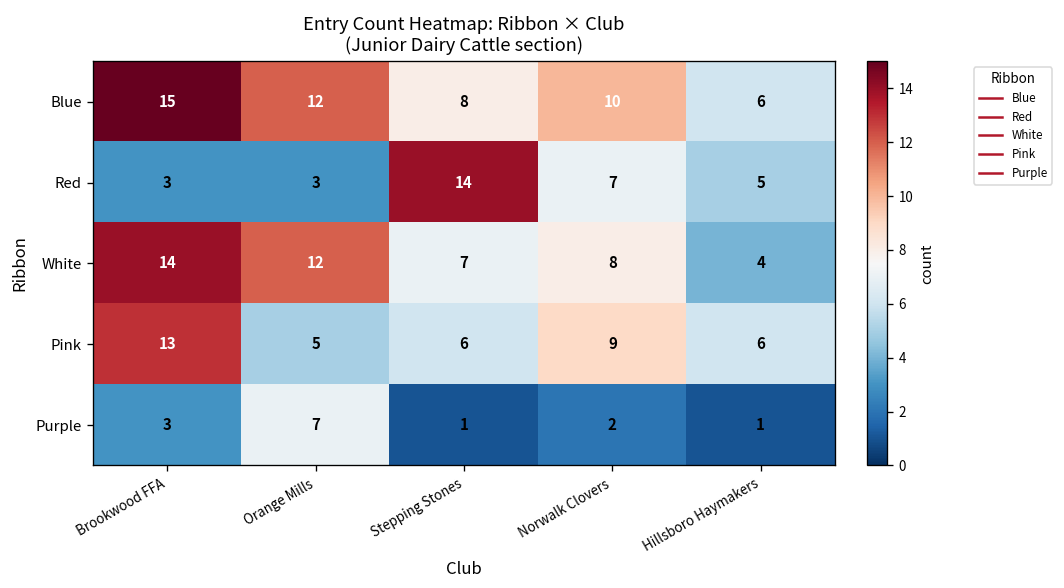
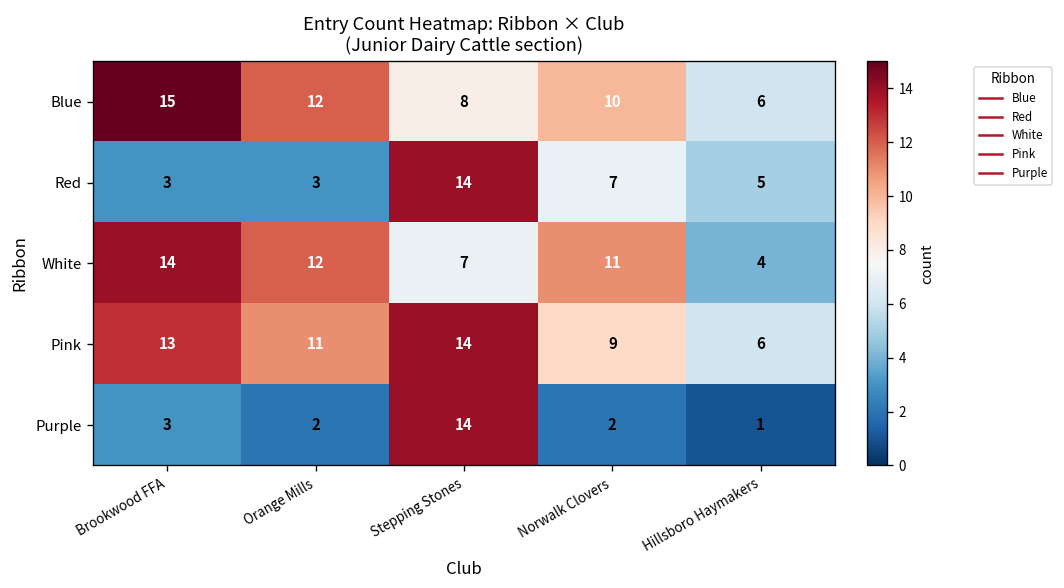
White, Norwalk Clovers: 8 -> 11
Pink, Orange Mills: 5 -> 11
Pink, Stepping Stones: 6 -> 14
Purple, Orange Mills: 7 -> 2
Purple, Stepping Stones: 1 -> 14
